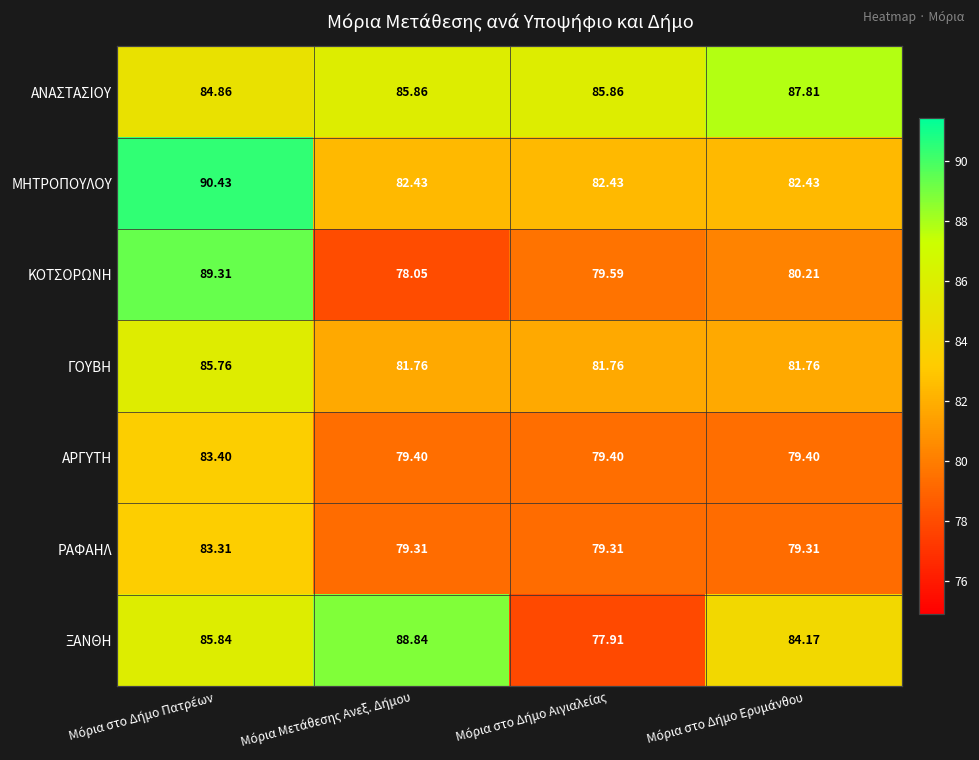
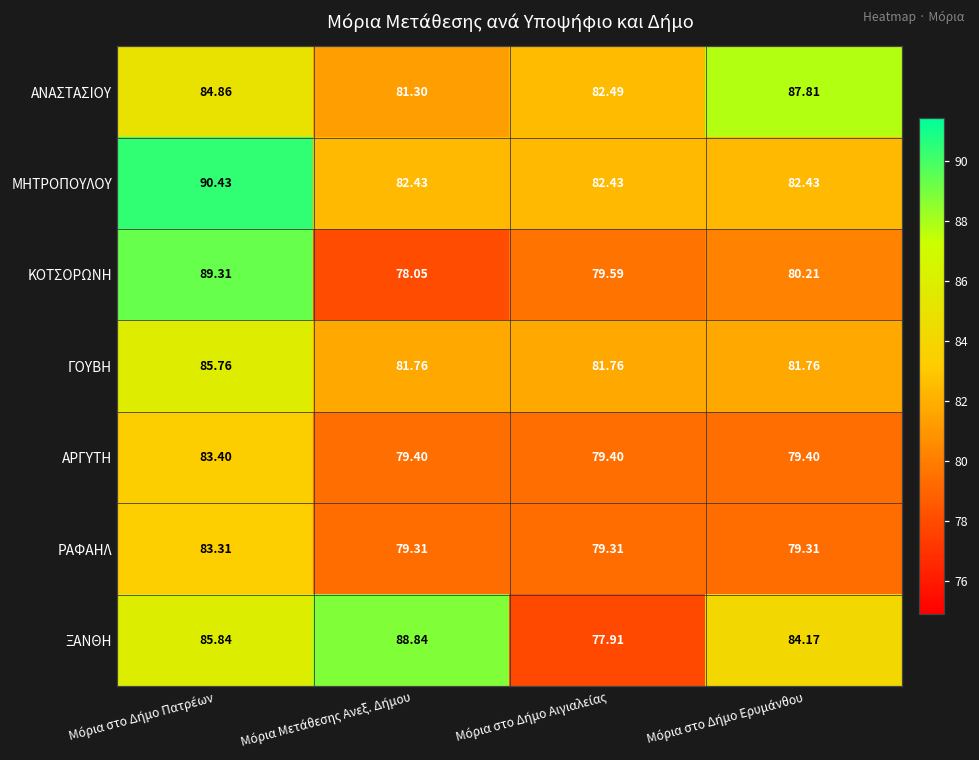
ΑΝΑΣΤΑΣΙΟΥ, Μόρια Μετάθεσης Ανεξ. Δήμου: 85.86 -> 81.30
ΑΝΑΣΤΑΣΙΟΥ, Μόρια στο Δήμο Αιγιαλείας: 85.86 -> 82.49
